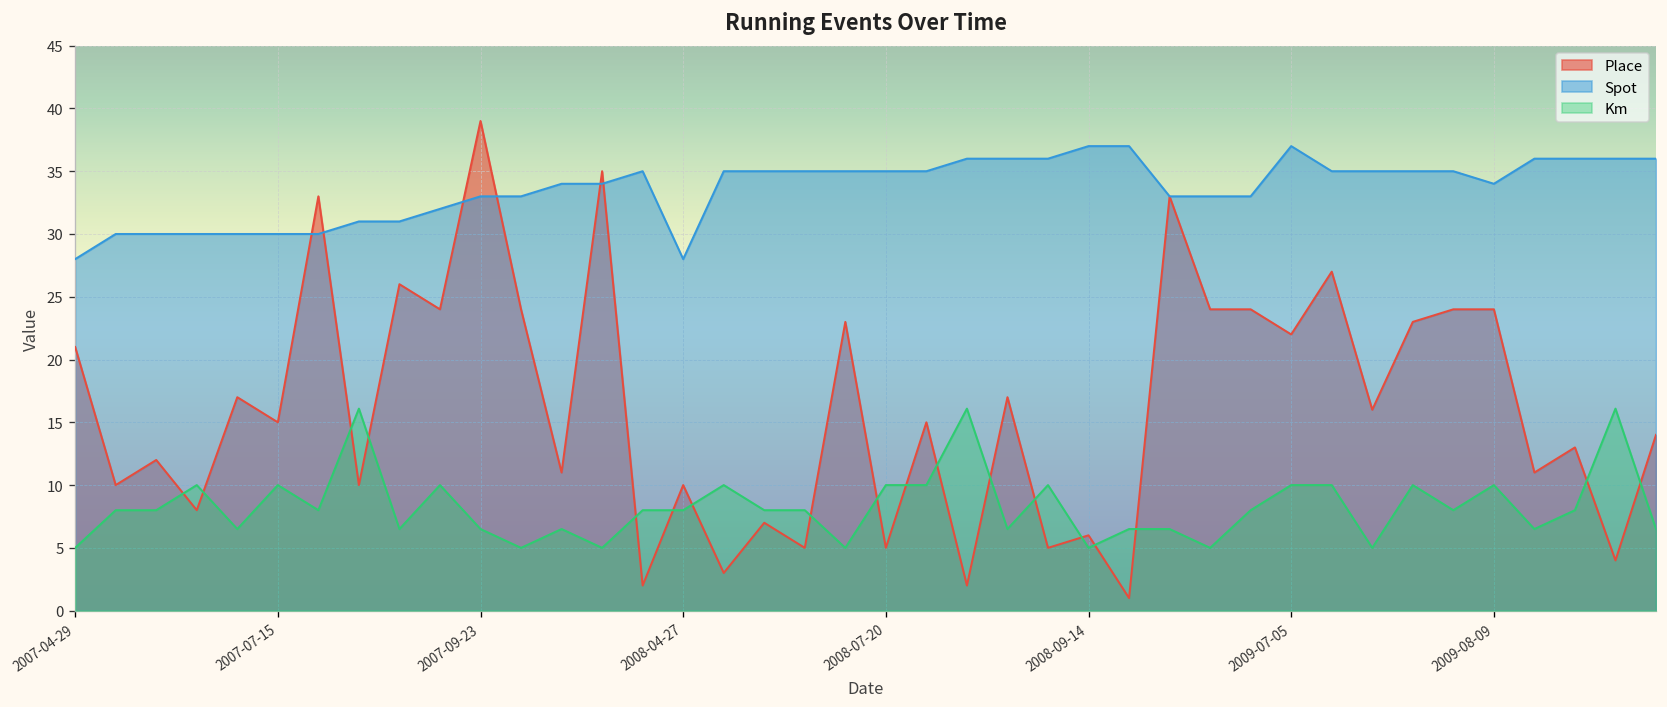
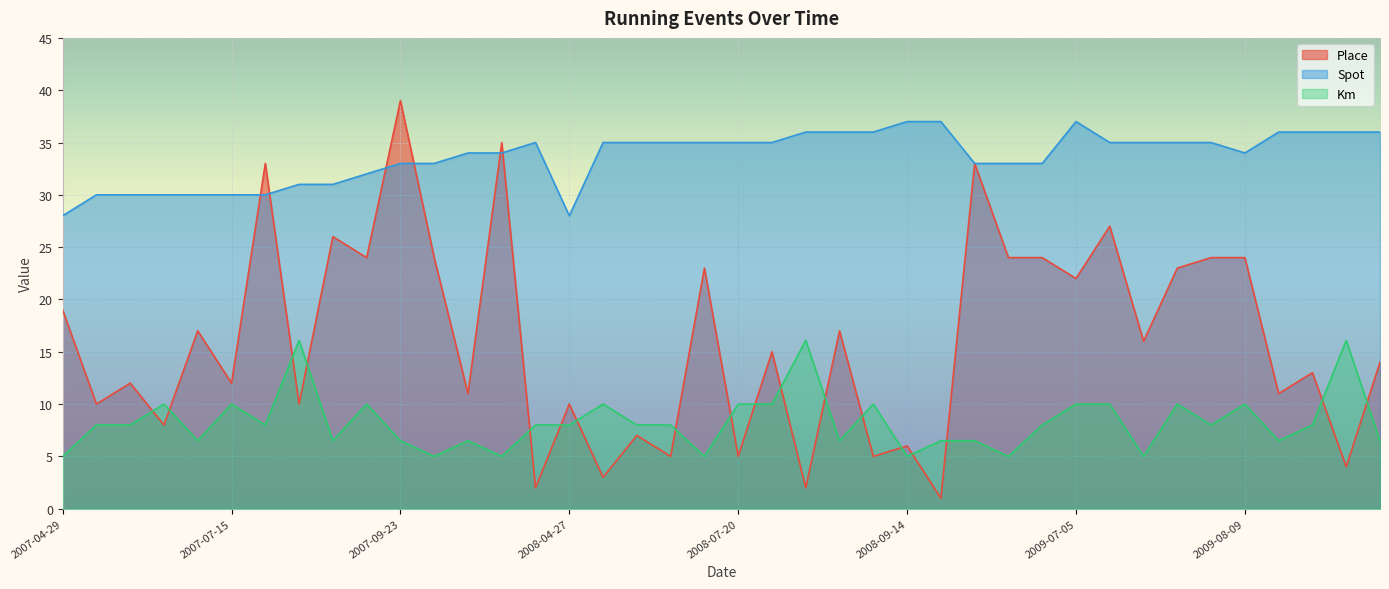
Place, 2007-04-29: 21 -> 19
Place, 2007-07-15: 15 -> 12
